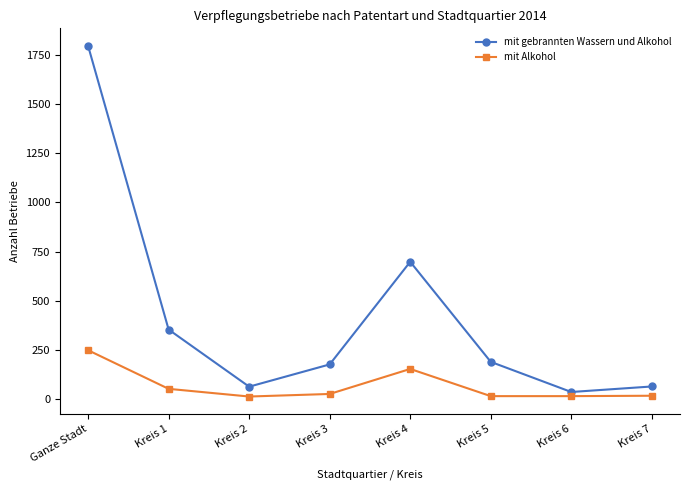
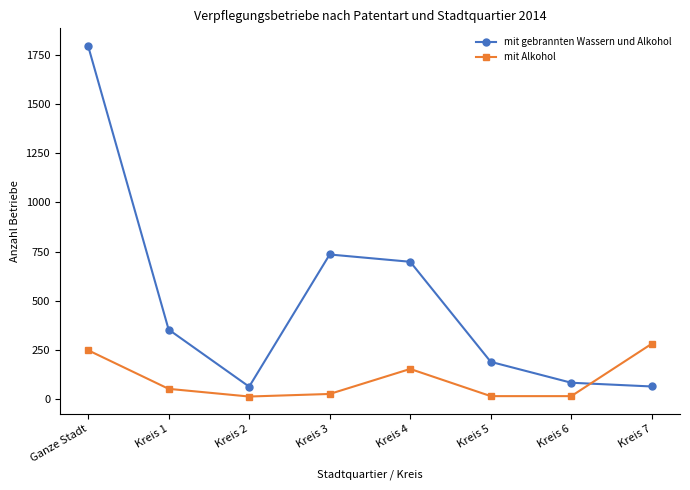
mit gebrannten Wassern und Alkohol, Kreis 3: 180 -> 740
mit gebrannten Wassern und Alkohol, Kreis 6: 40 -> 80
mit Alkohol, Kreis 7: 20 -> 280
